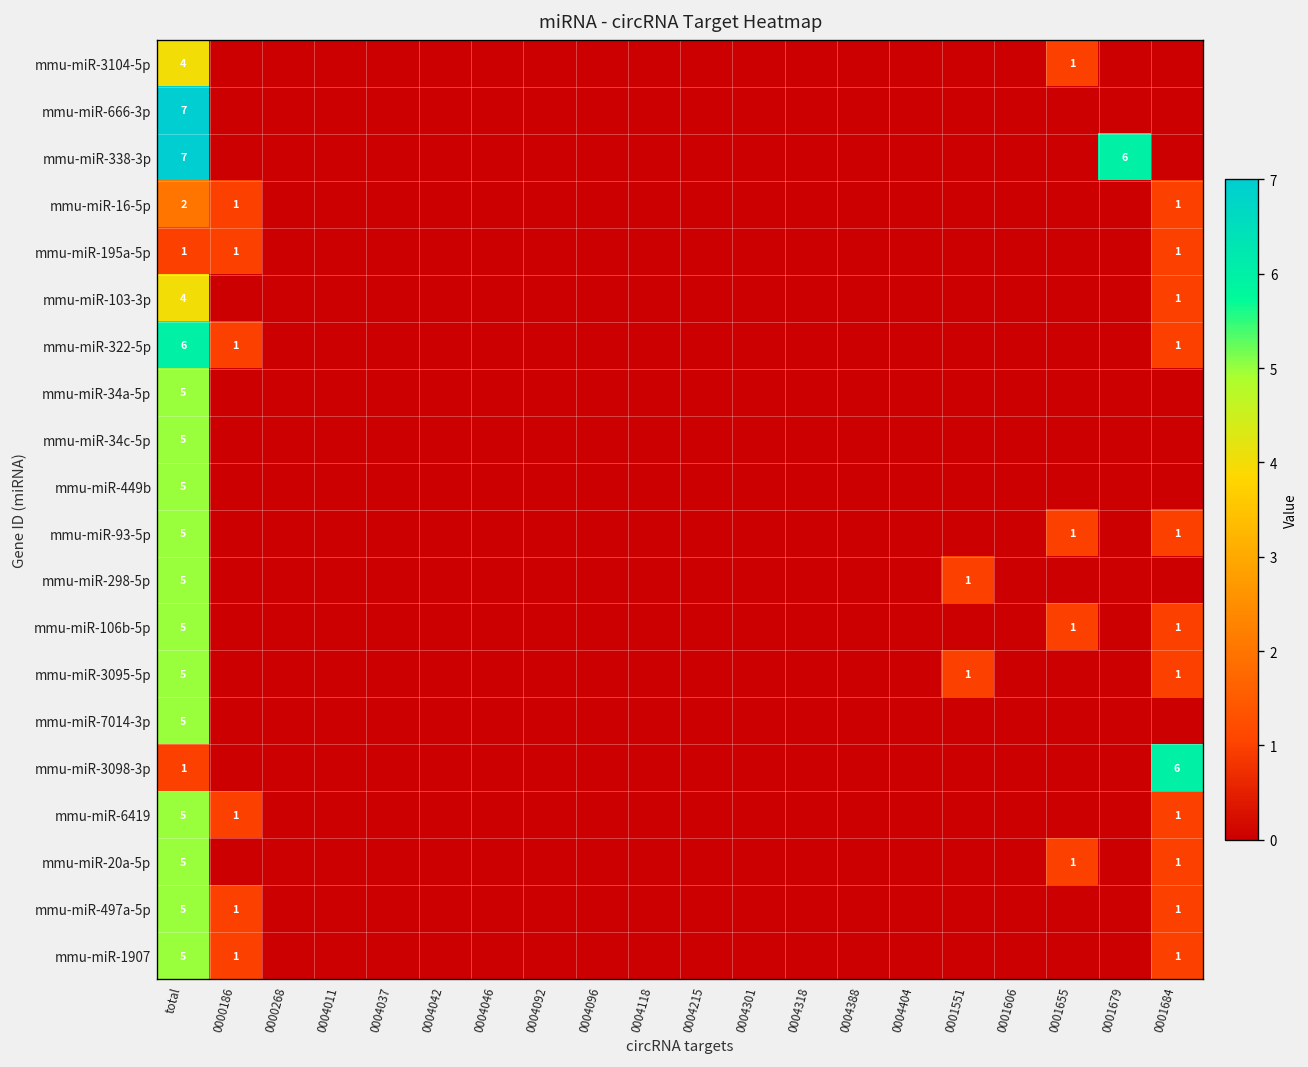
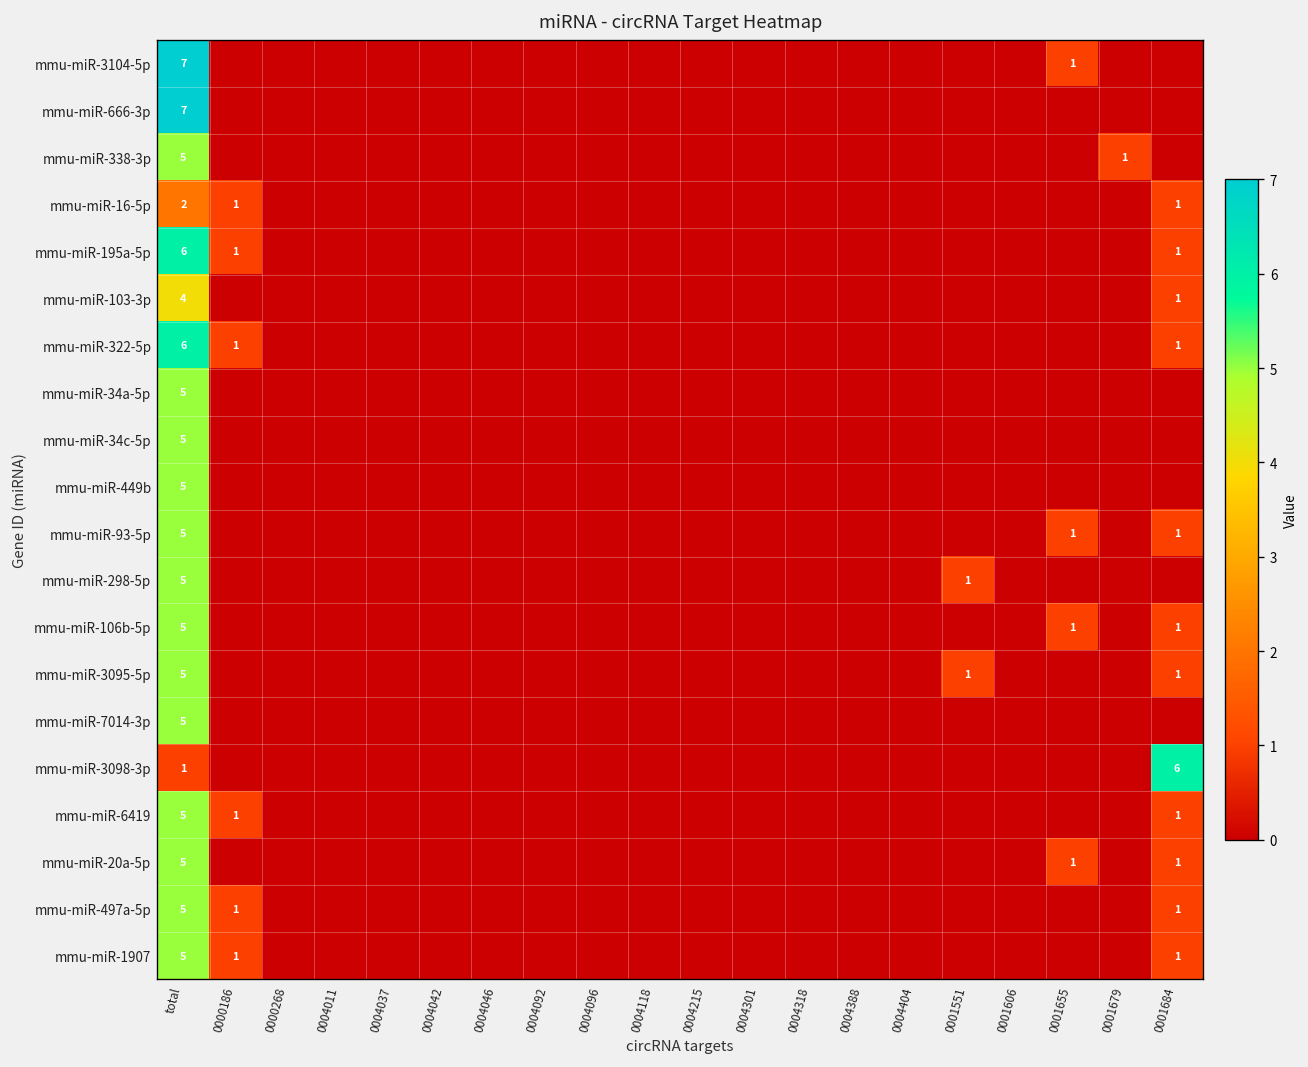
mmu-miR-3104-5p, total: 4 -> 7
mmu-miR-338-3p, total: 7 -> 5
mmu-miR-338-3p, 0001679: 6 -> 1
mmu-miR-195a-5p, total: 1 -> 6
